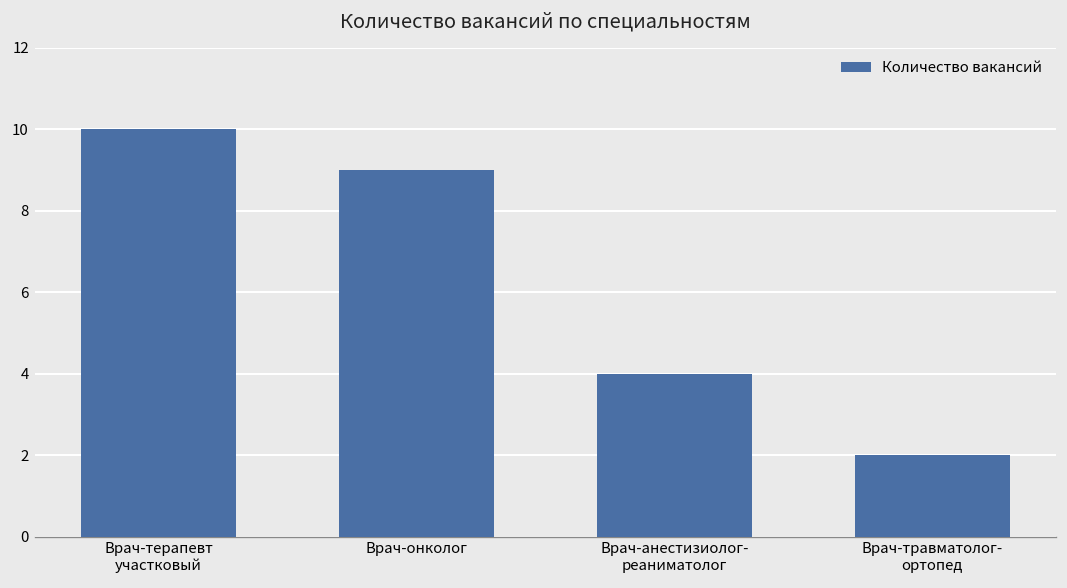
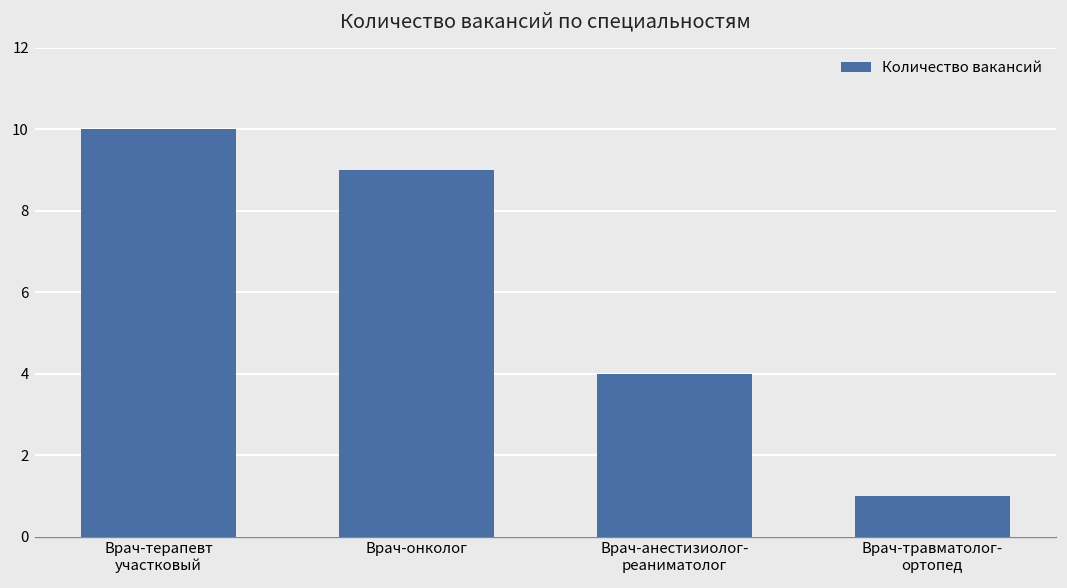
Врач-травматолог- ортопед: 2 -> 1
